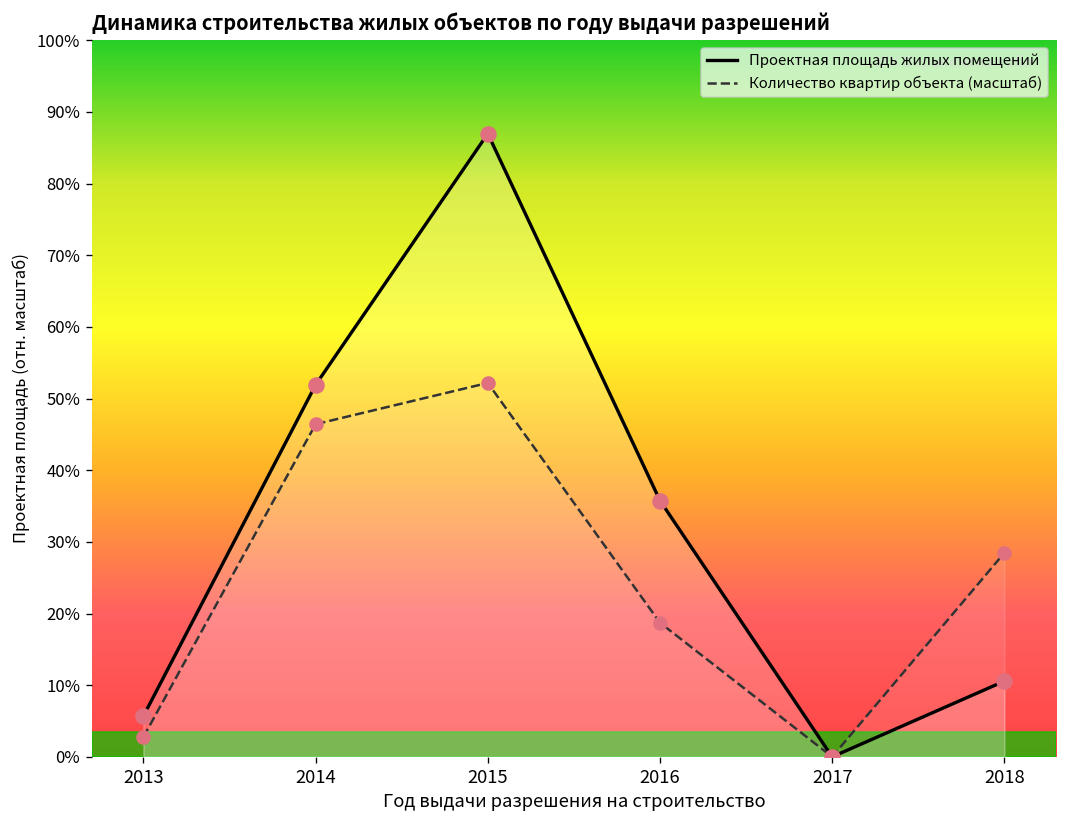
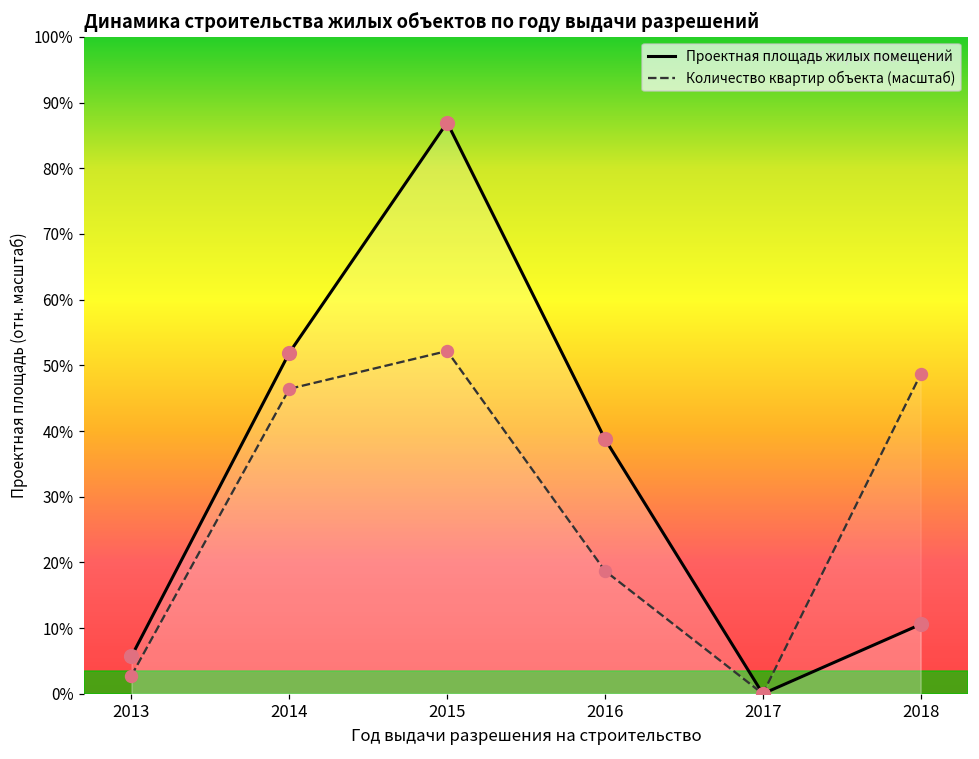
Проектная площадь жилых помещений, 2016: 36% -> 39%
Количество квартир объекта (масштаб), 2018: 28% -> 49%
